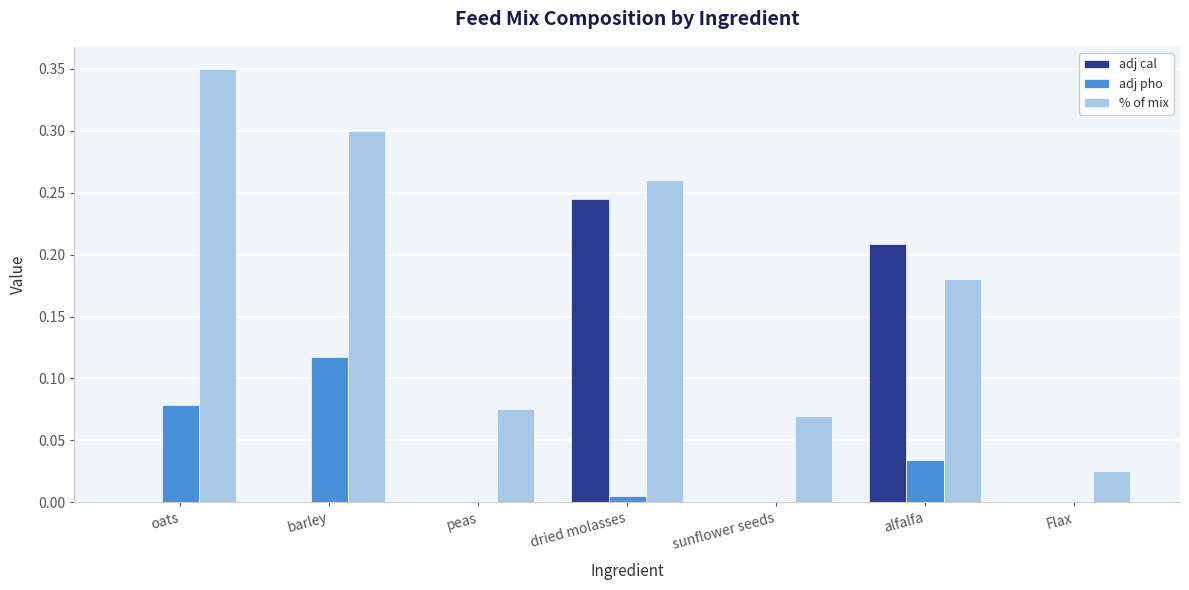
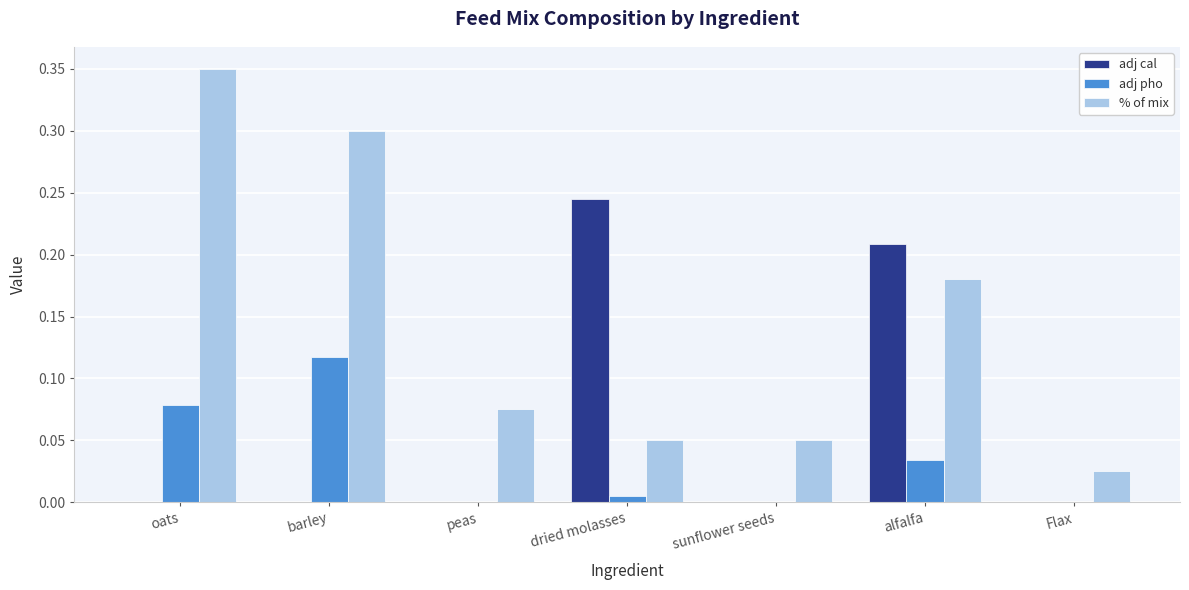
% of mix, dried molasses: 0.26 -> 0.05
% of mix, sunflower seeds: 0.07 -> 0.05
